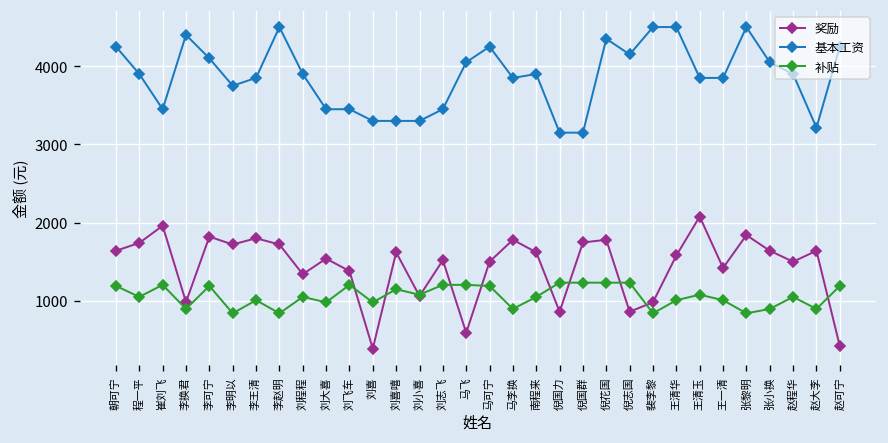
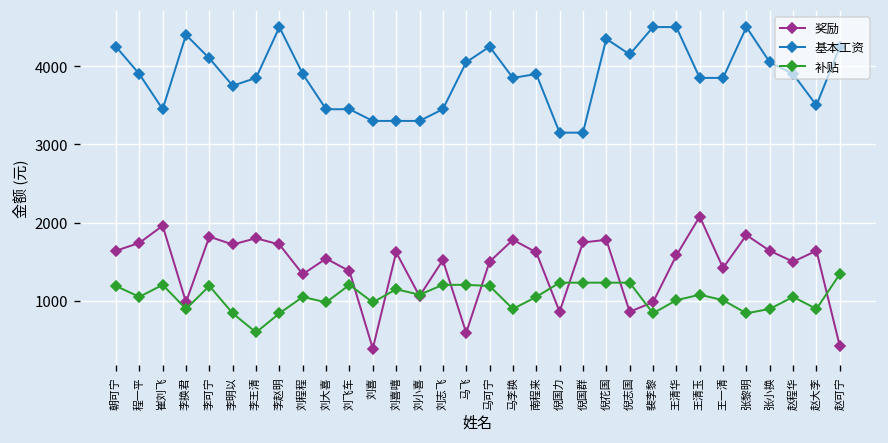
补贴, 李王清: 1000 -> 600
基本工资, 赵大李: 3200 -> 3500
补贴, 赵可宁: 1200 -> 1300
